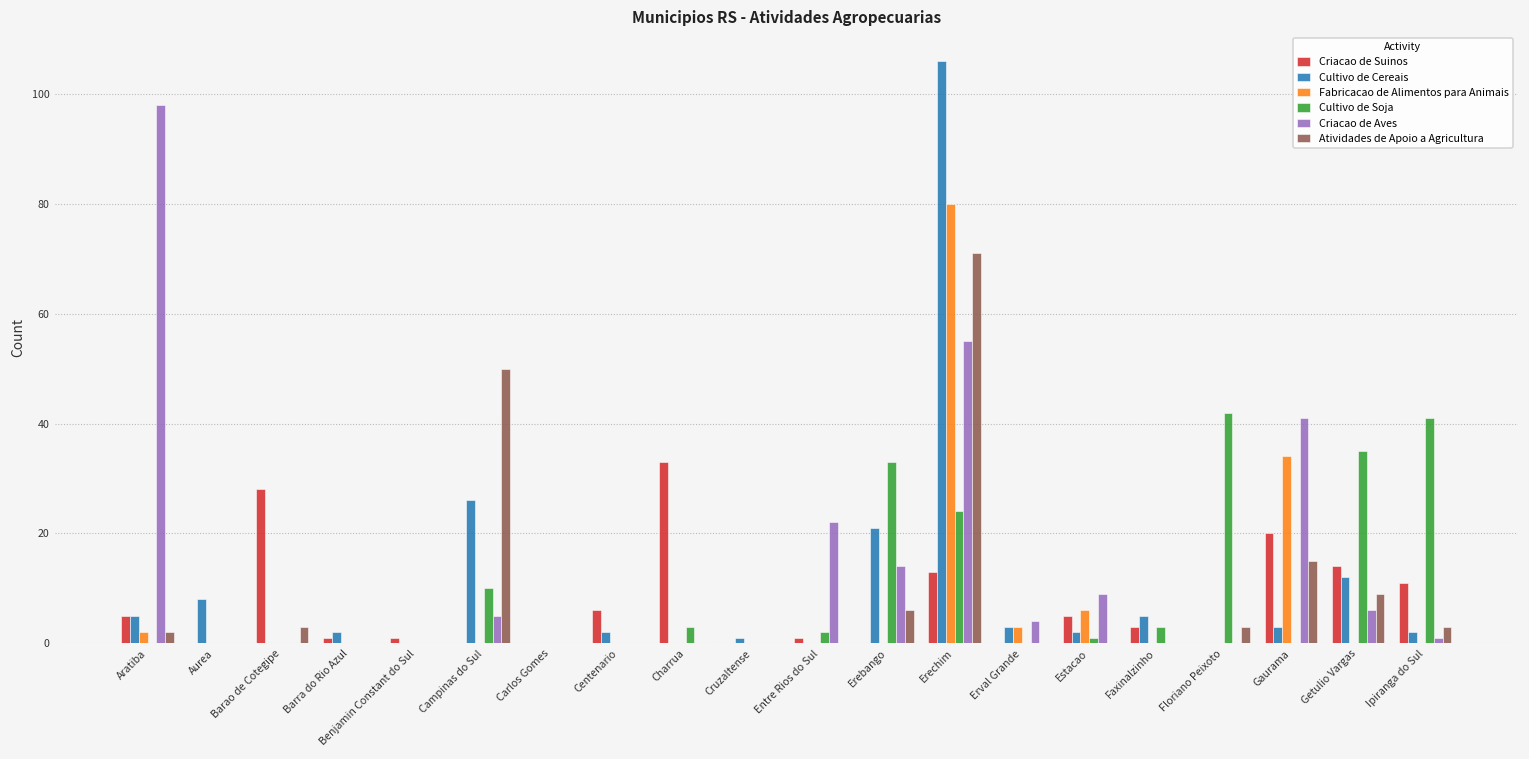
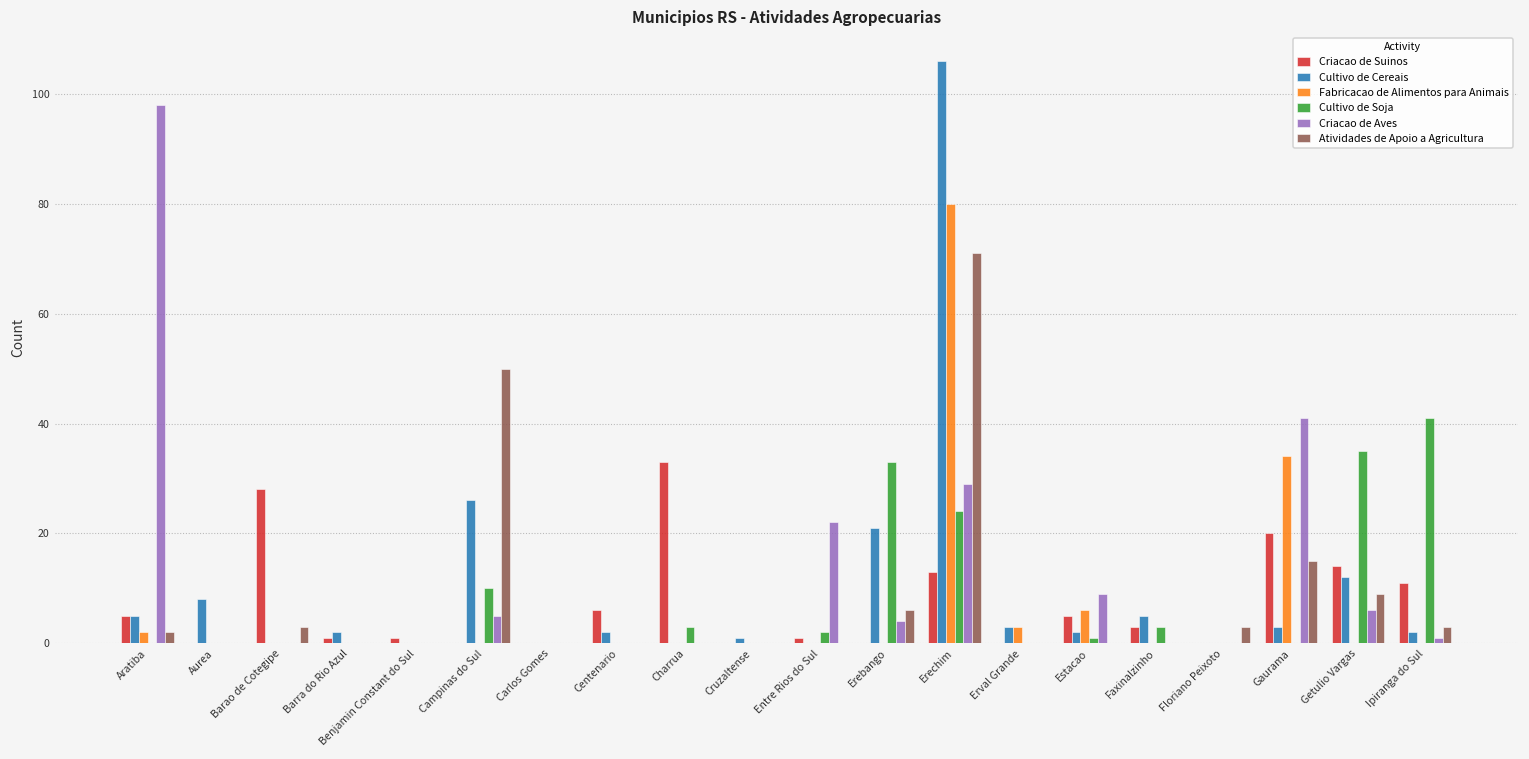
Criacao de Aves, Erebango: 14 -> 4
Criacao de Aves, Erechim: 55 -> 29
Criacao de Aves, Erval Grande: 4 -> 0
Cultivo de Soja, Floriano Peixoto: 42 -> 0
